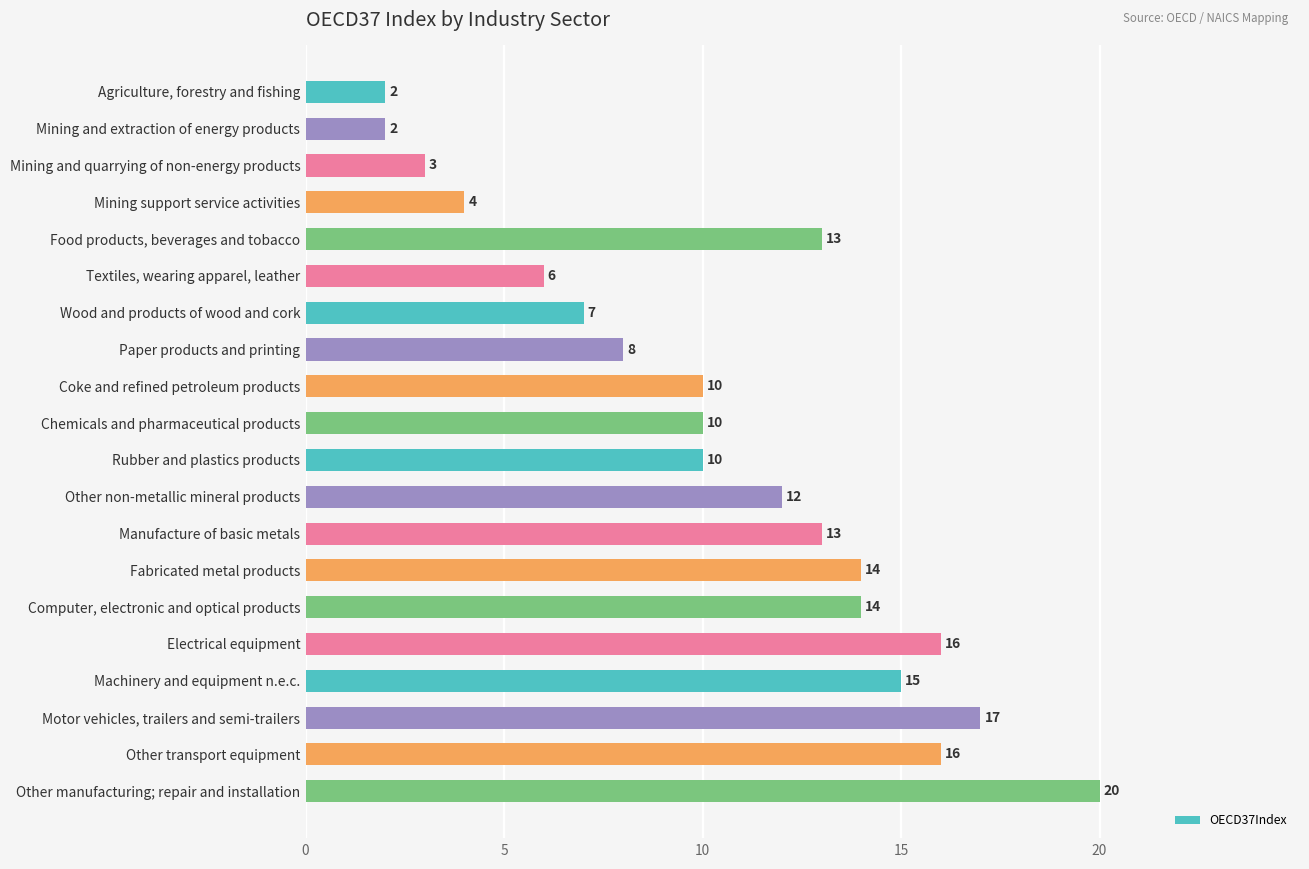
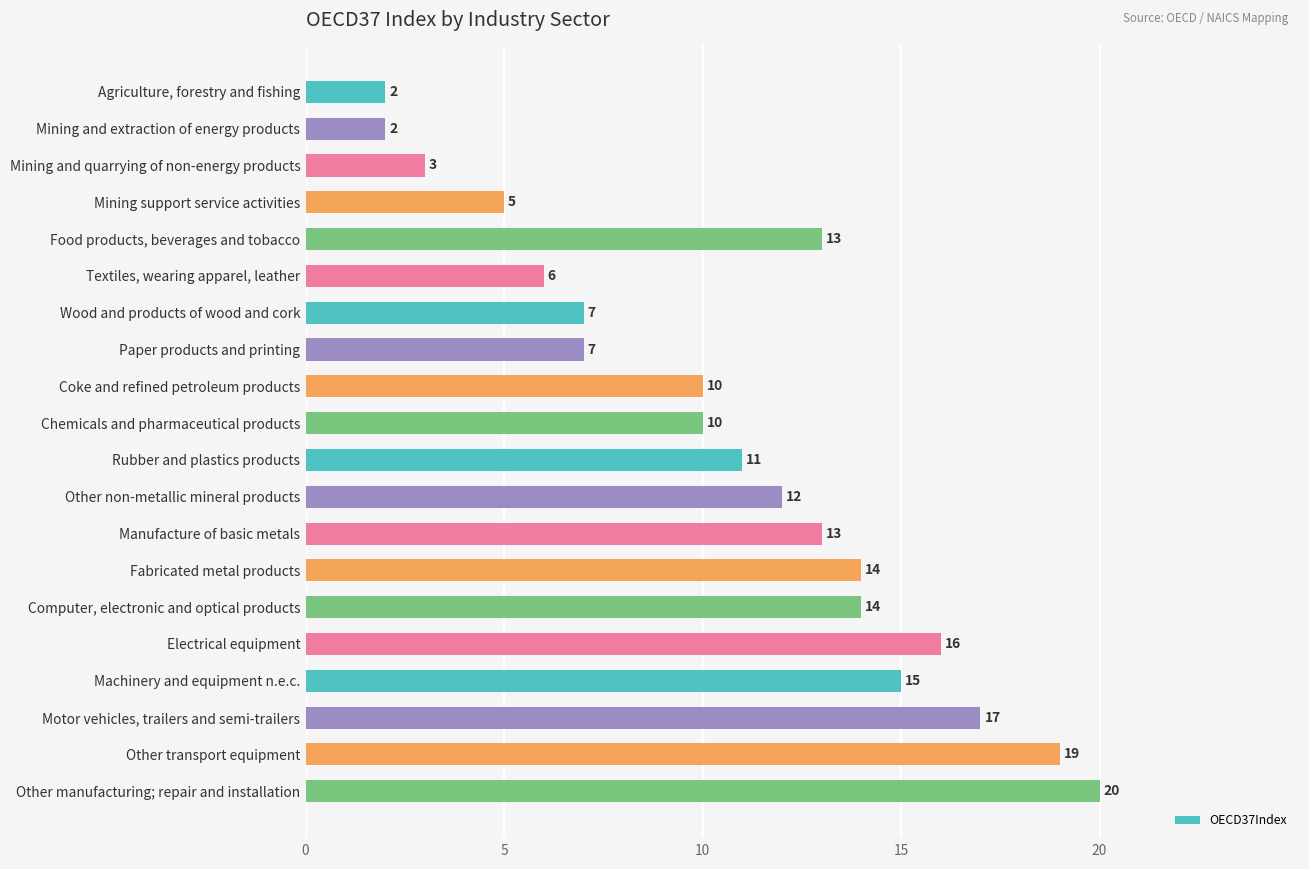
Mining support service activities: 4 -> 5
Paper products and printing: 8 -> 7
Rubber and plastics products: 10 -> 11
Other transport equipment: 16 -> 19
